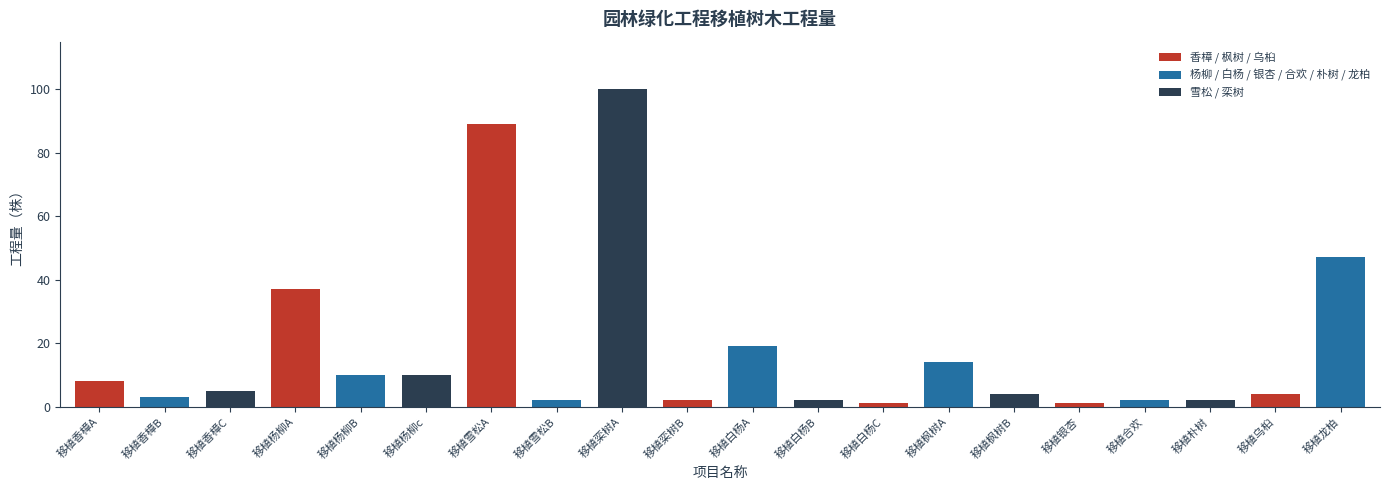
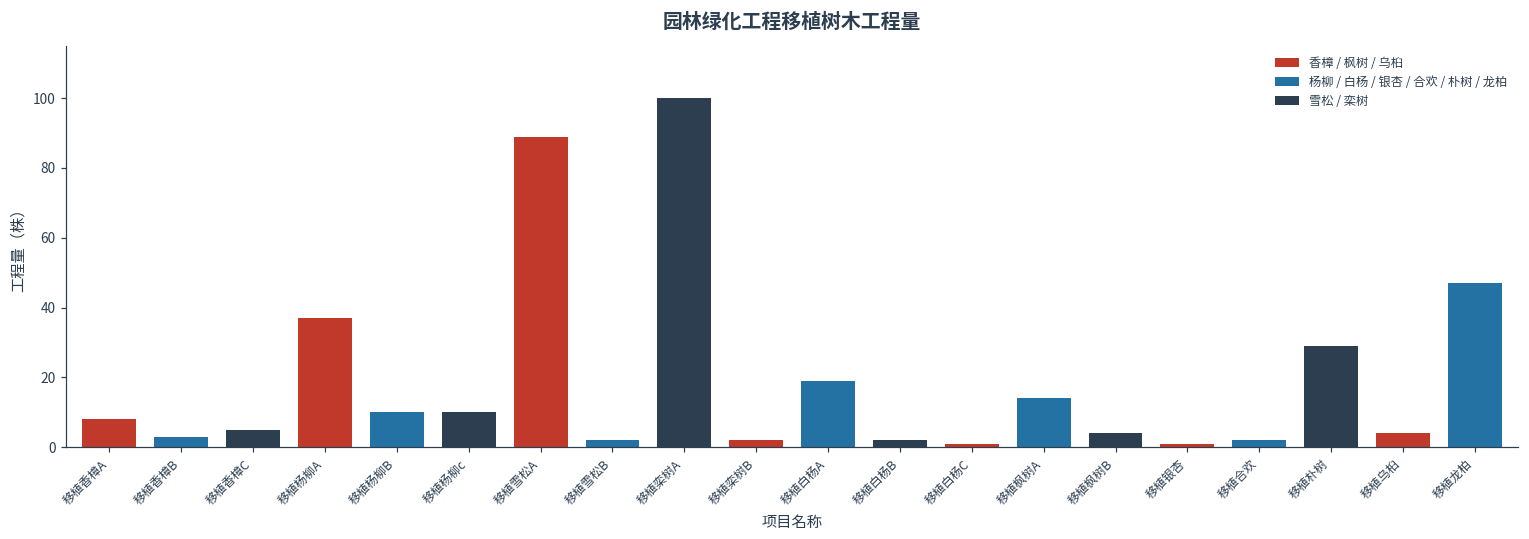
移植朴树: 2 -> 29
